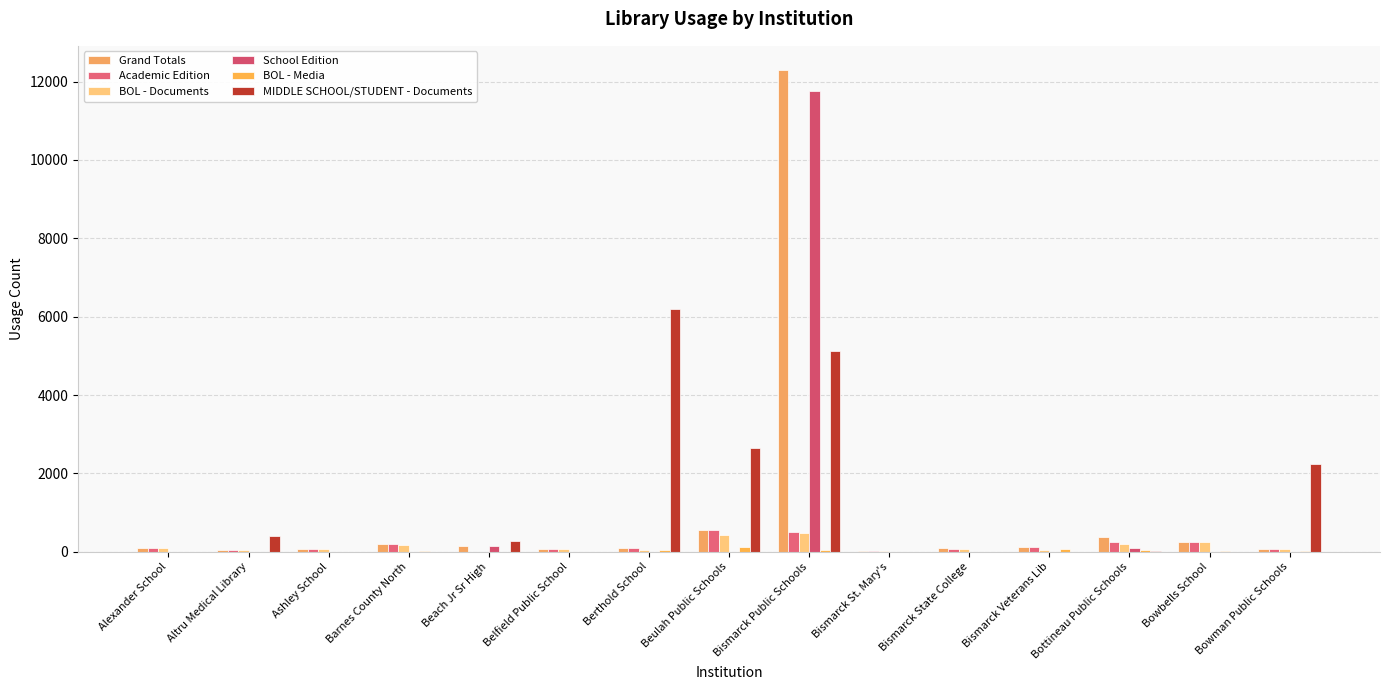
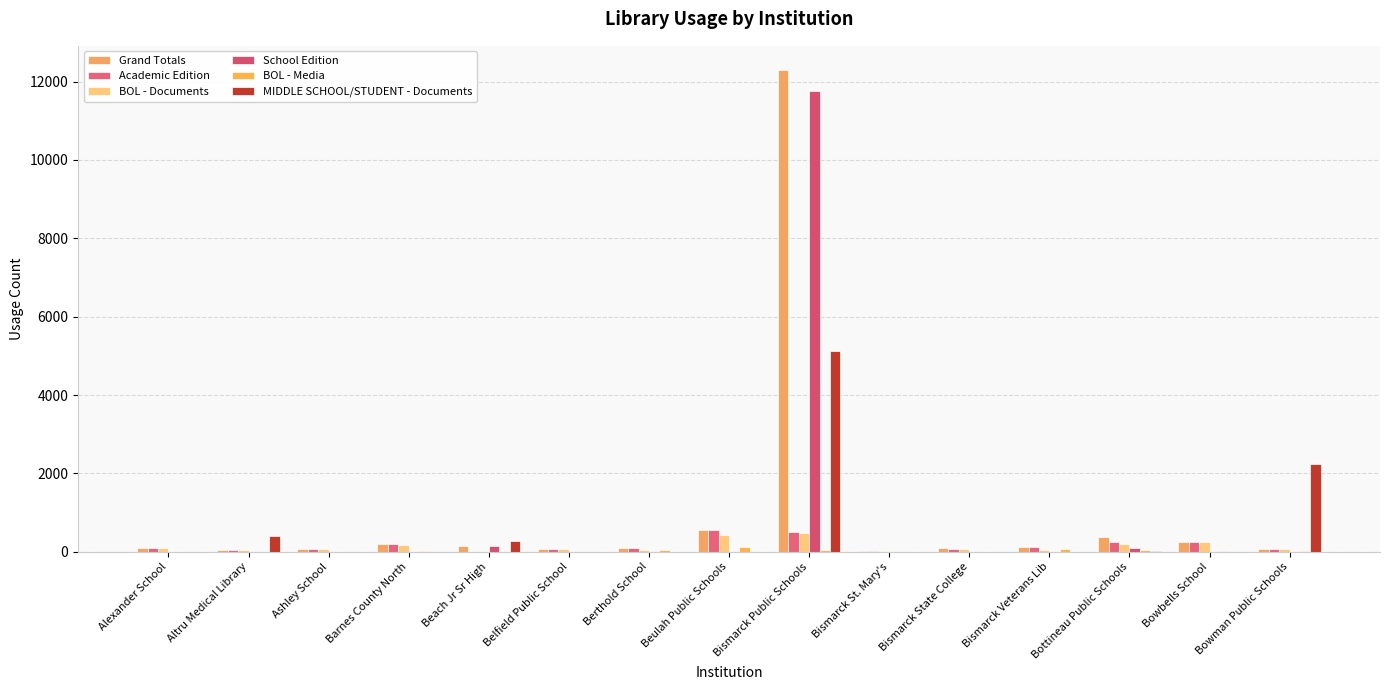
MIDDLE SCHOOL/STUDENT - Documents, Berthold School: 6200 -> 0
MIDDLE SCHOOL/STUDENT - Documents, Beulah Public Schools: 2600 -> 0
